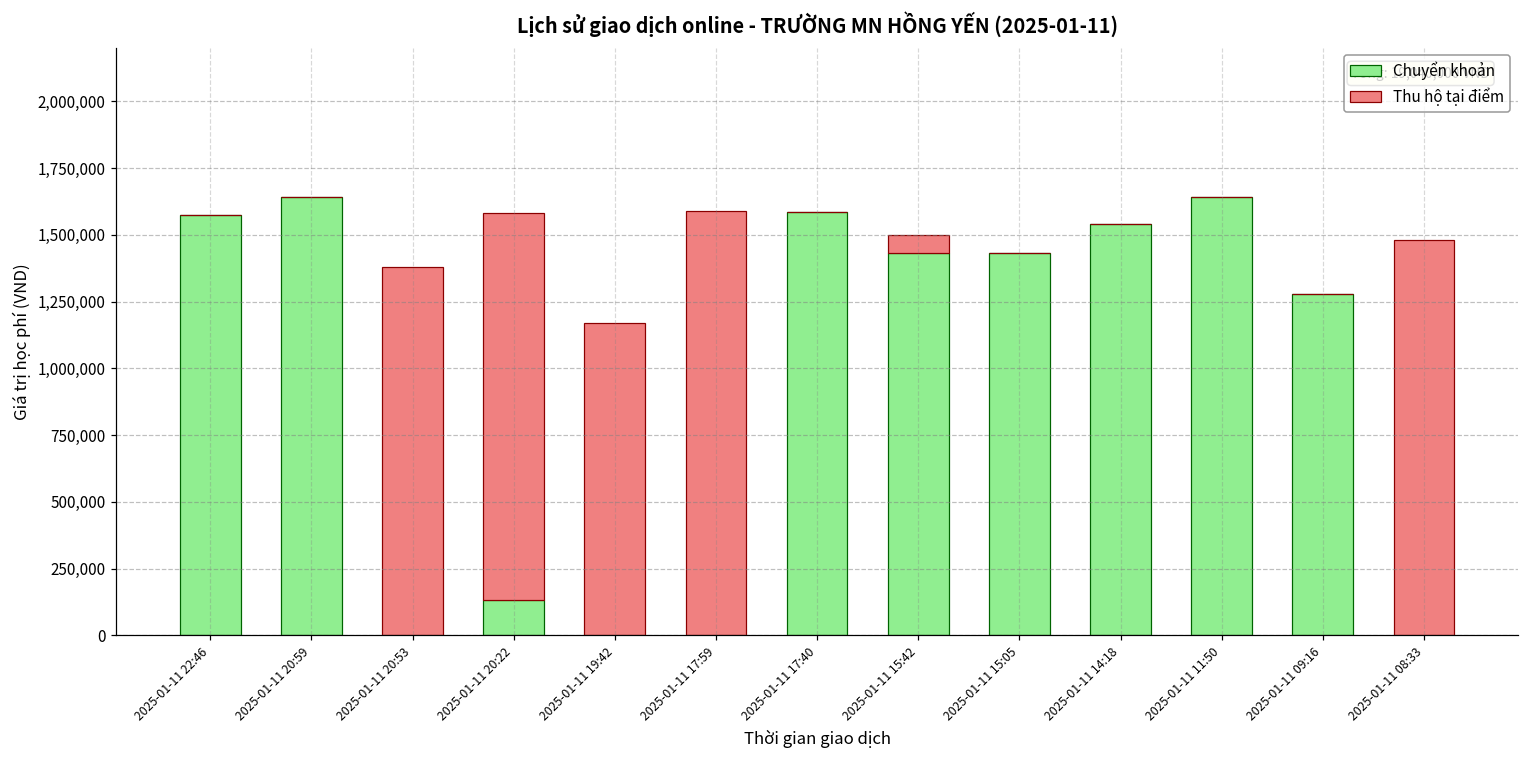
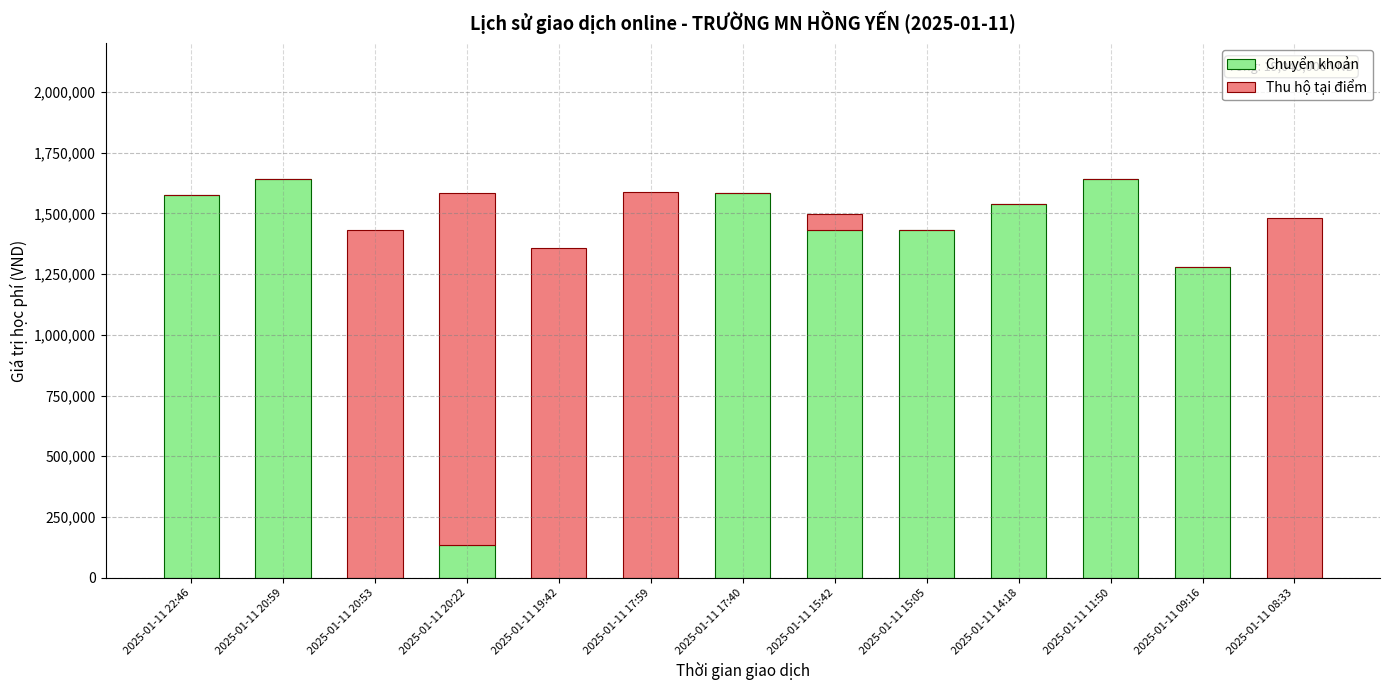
Thu hộ tại điểm, 2025-01-11 20:53: 1,380,000 -> 1,430,000
Thu hộ tại điểm, 2025-01-11 19:42: 1,170,000 -> 1,360,000
